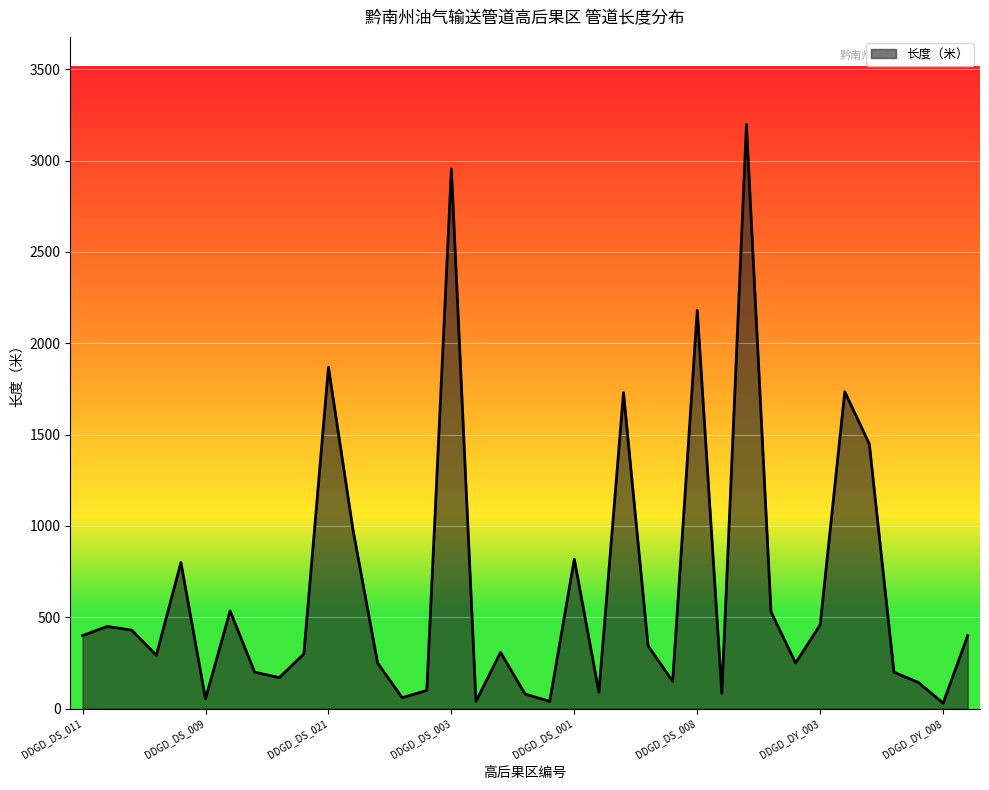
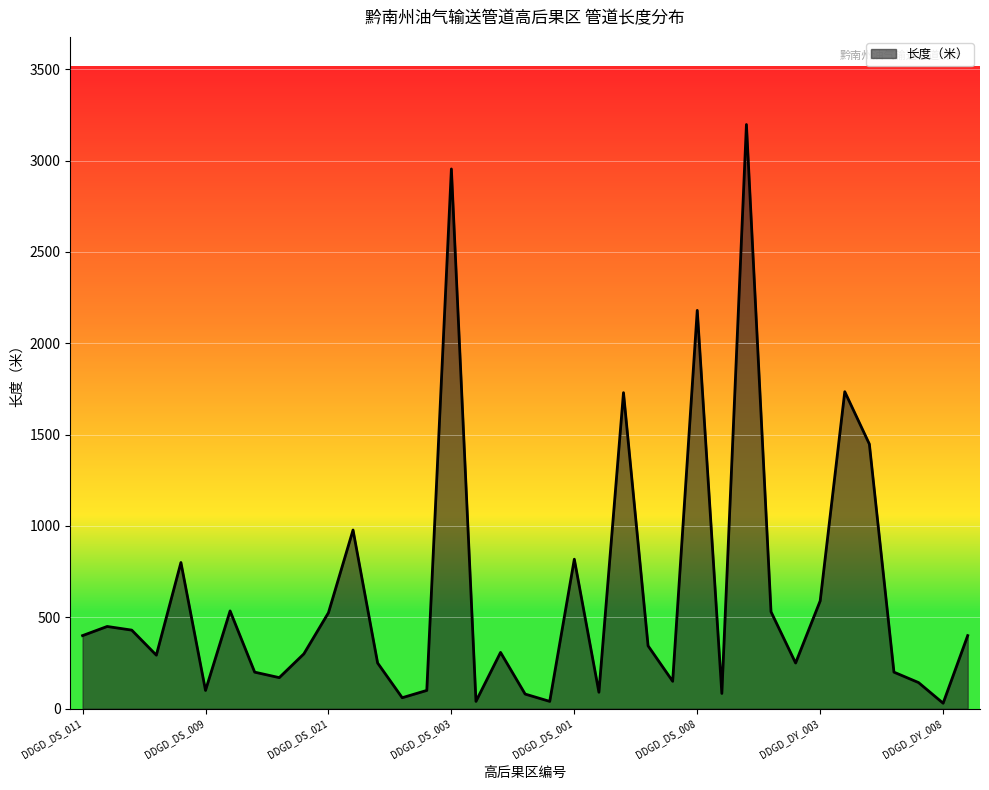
DDGD_DS_009: 50 -> 100
DDGD_DS_021: 1870 -> 530
DDGD_DY_003: 460 -> 590
